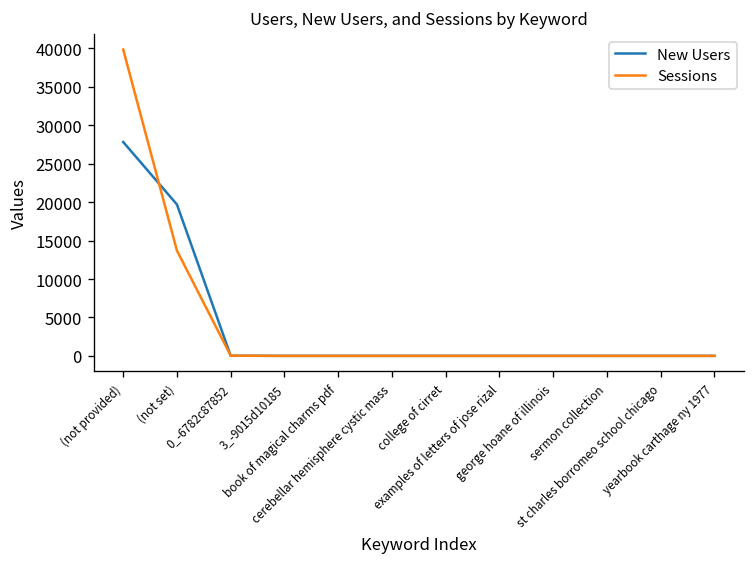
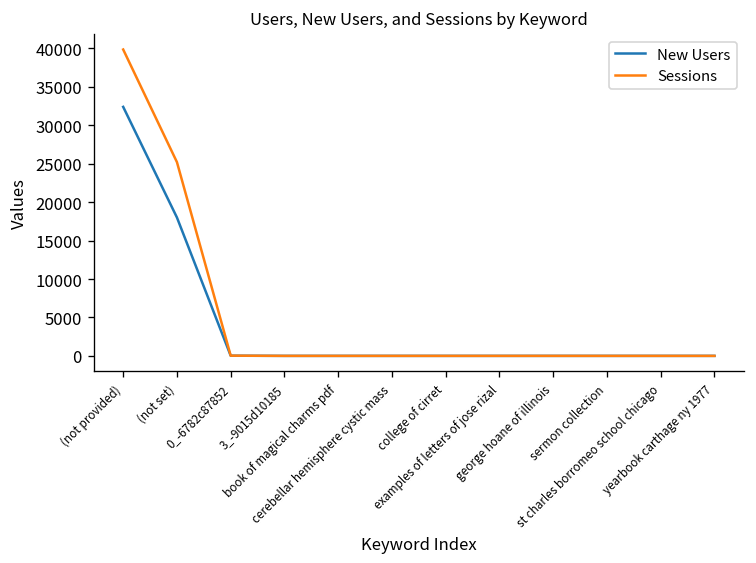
New Users, (not provided): 28000 -> 32000
New Users, (not set): 20000 -> 18000
Sessions, (not set): 14000 -> 25000
